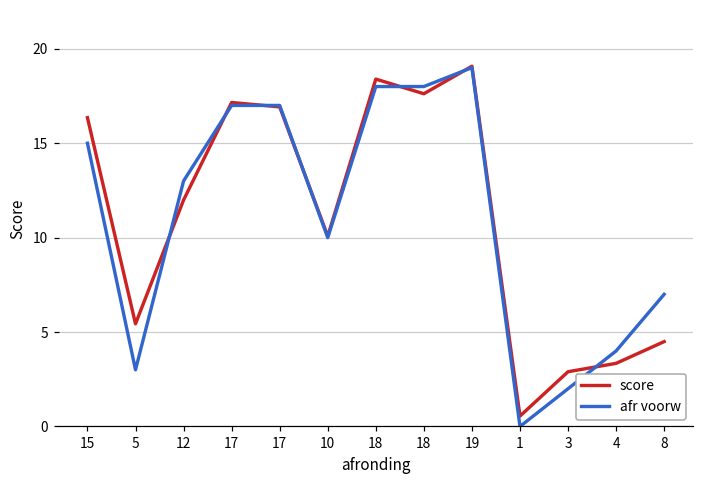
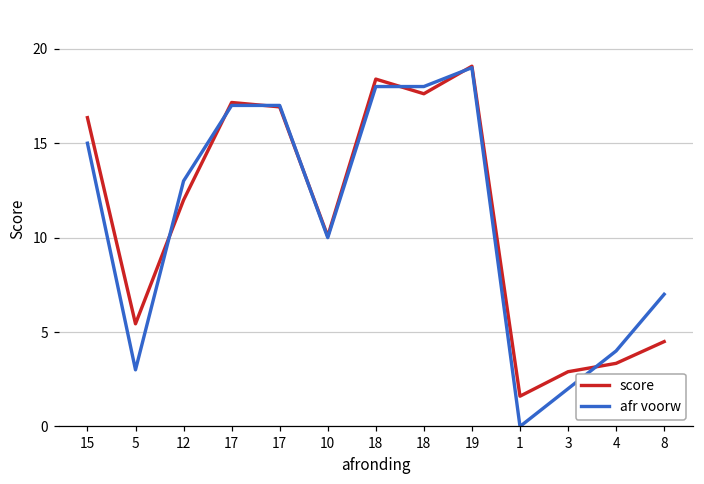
score, 1: 0.6 -> 1.6
